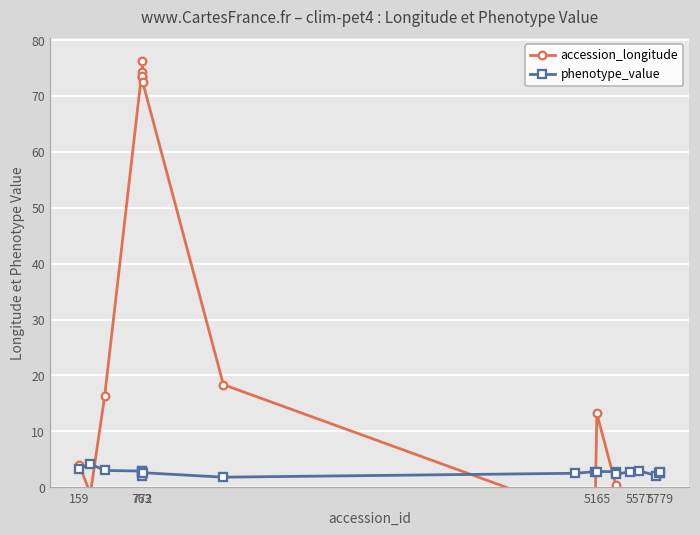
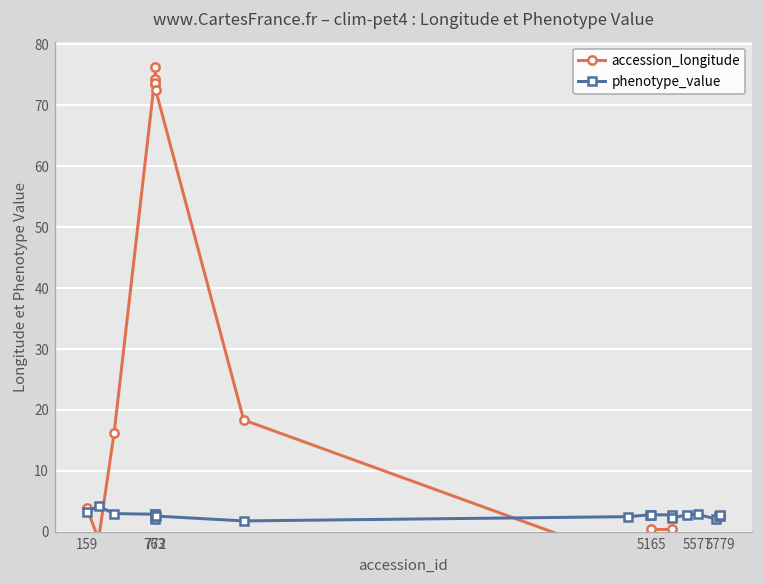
accession_longitude, 5165: 13 -> 0
